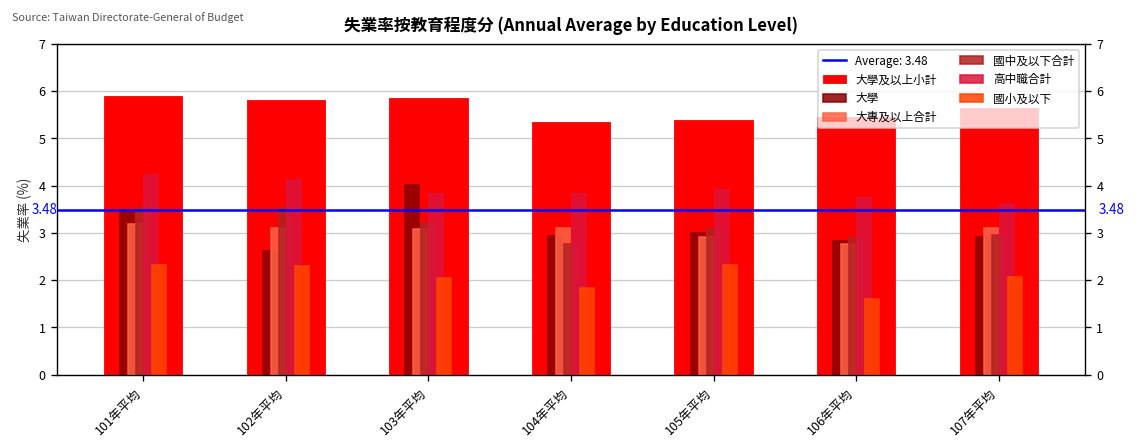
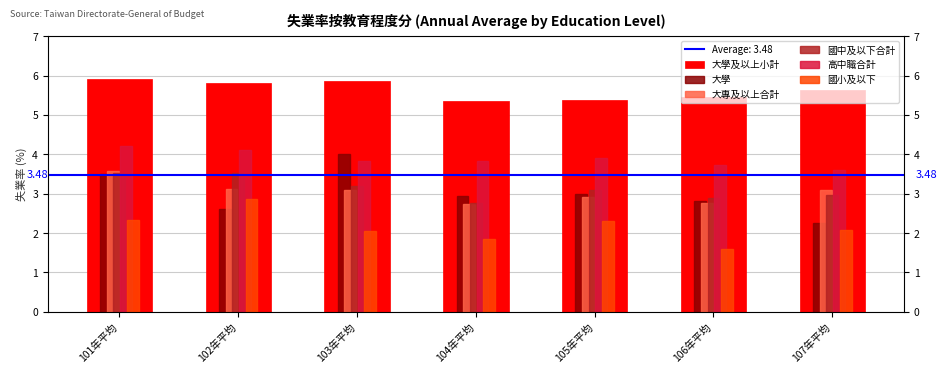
大專及以上合計, 101年平均: 3.2 -> 3.6
國小及以下, 102年平均: 2.3 -> 2.9
大專及以上合計, 104年平均: 3.1 -> 2.8
大學, 107年平均: 2.9 -> 2.3
